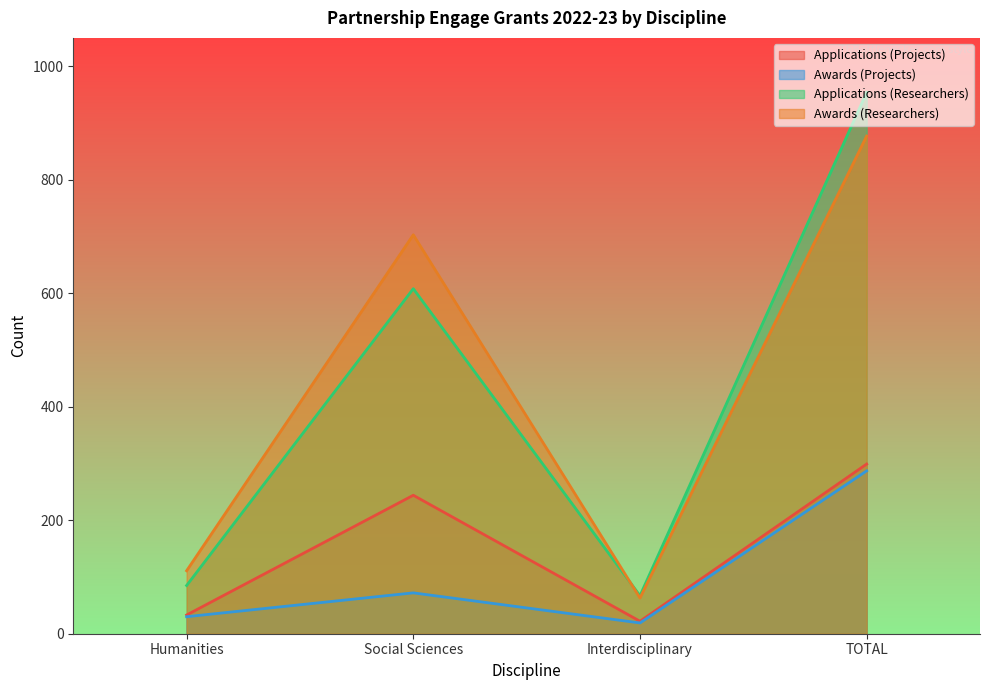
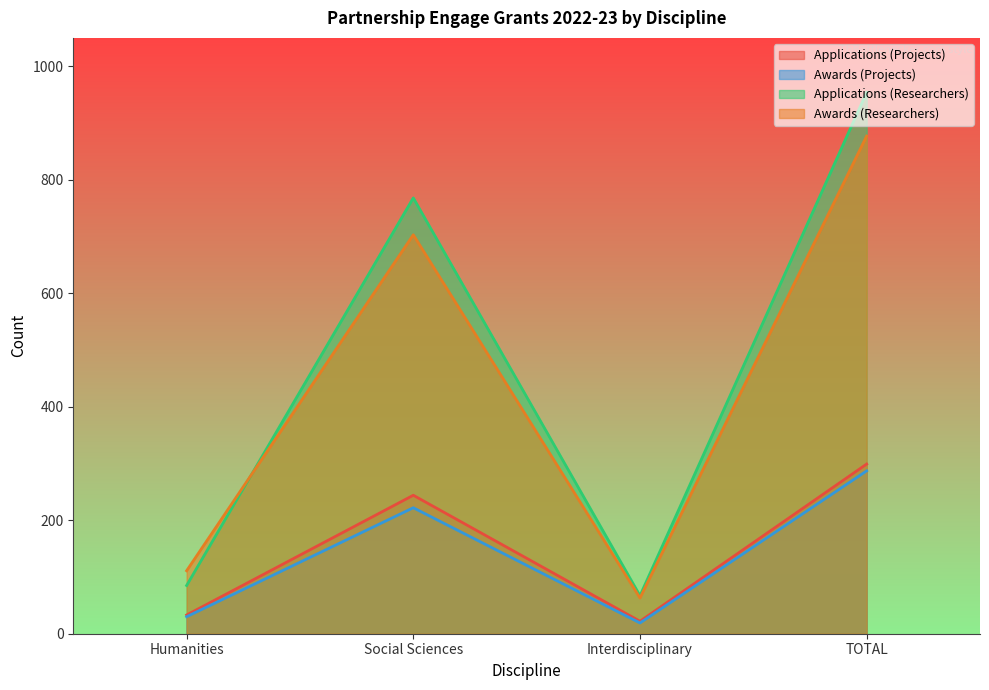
Awards (Projects), Social Sciences: 70 -> 220
Applications (Researchers), Social Sciences: 610 -> 770
